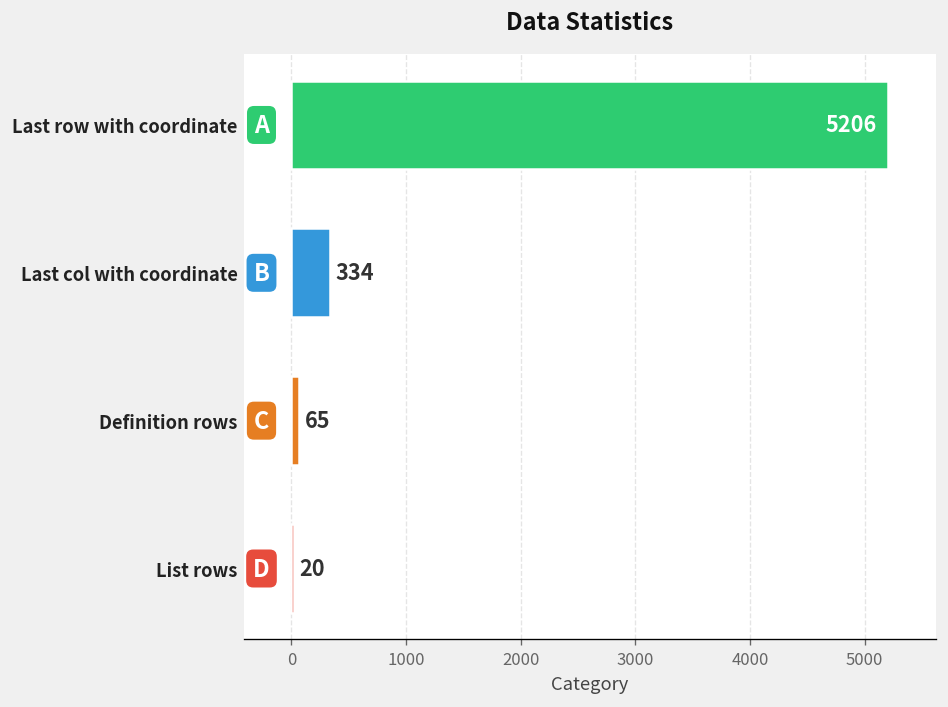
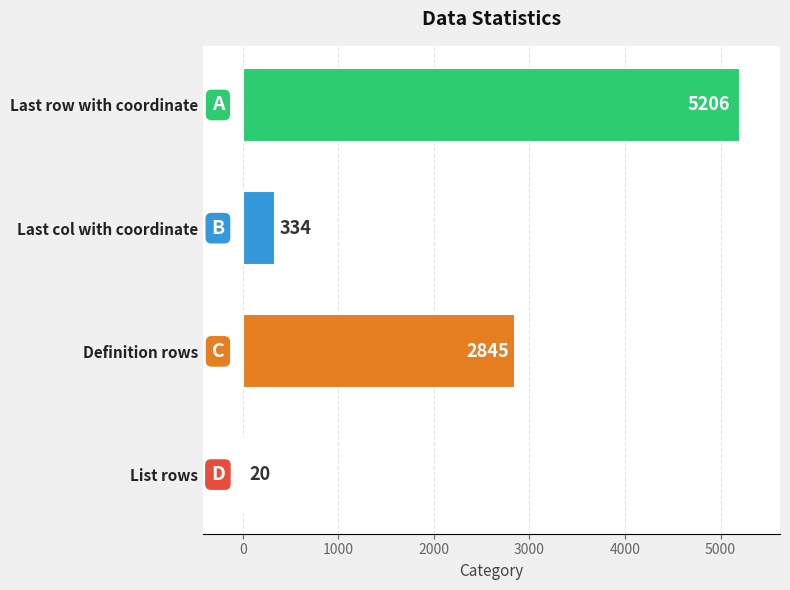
Definition rows: 65 -> 2845
